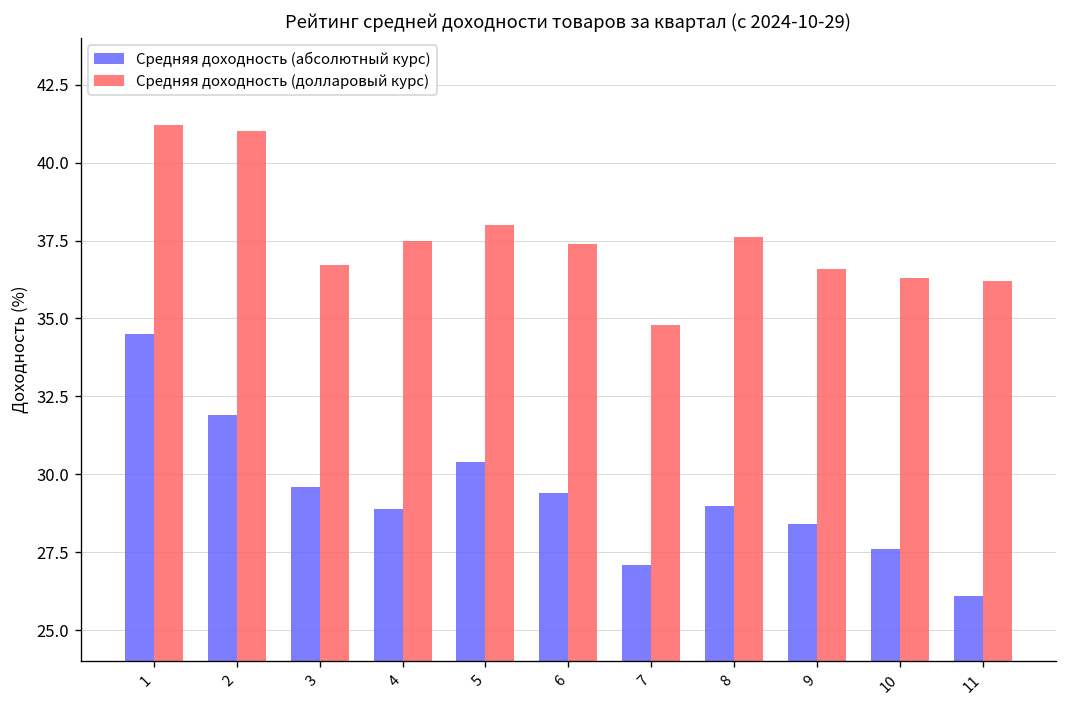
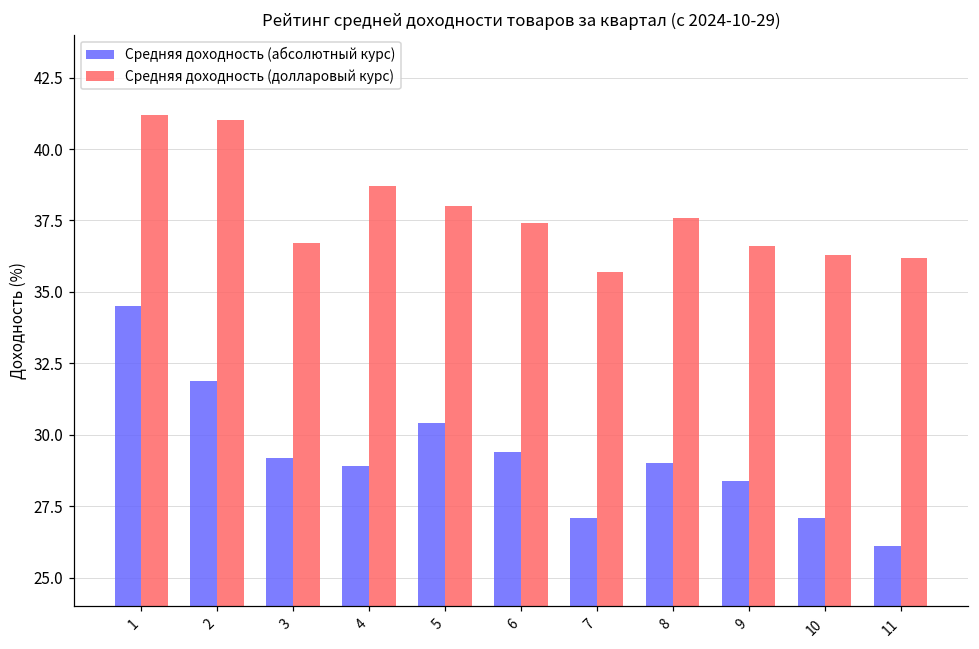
Средняя доходность (абсолютный курс), 3: 29.6 -> 29.2
Средняя доходность (долларовый курс), 4: 37.5 -> 38.7
Средняя доходность (долларовый курс), 7: 34.8 -> 35.7
Средняя доходность (абсолютный курс), 10: 27.6 -> 27.1
